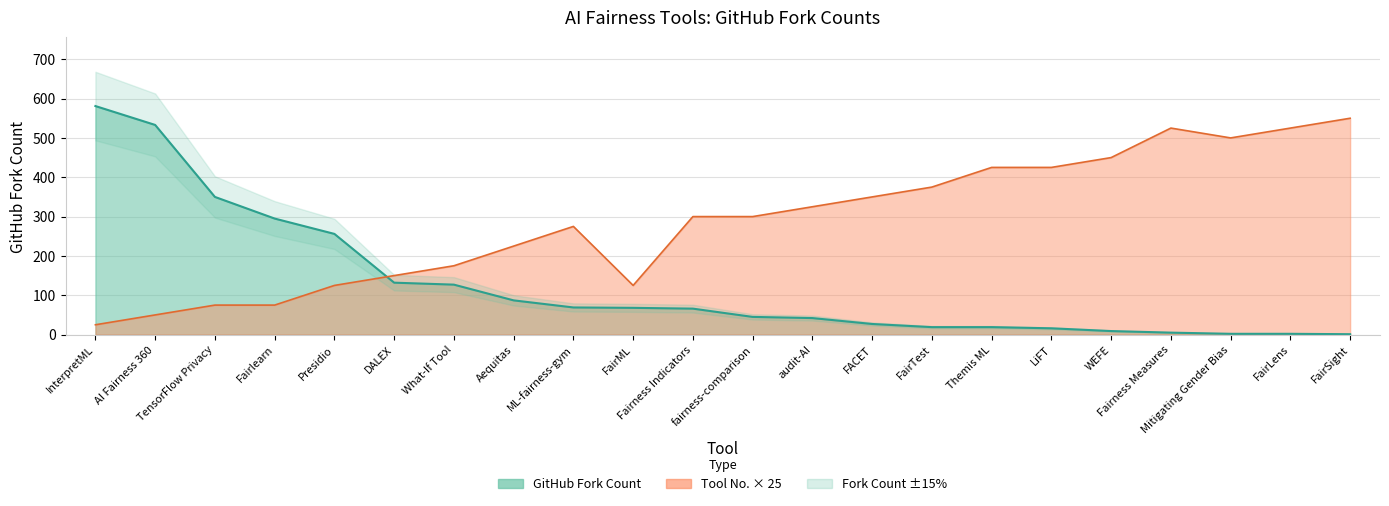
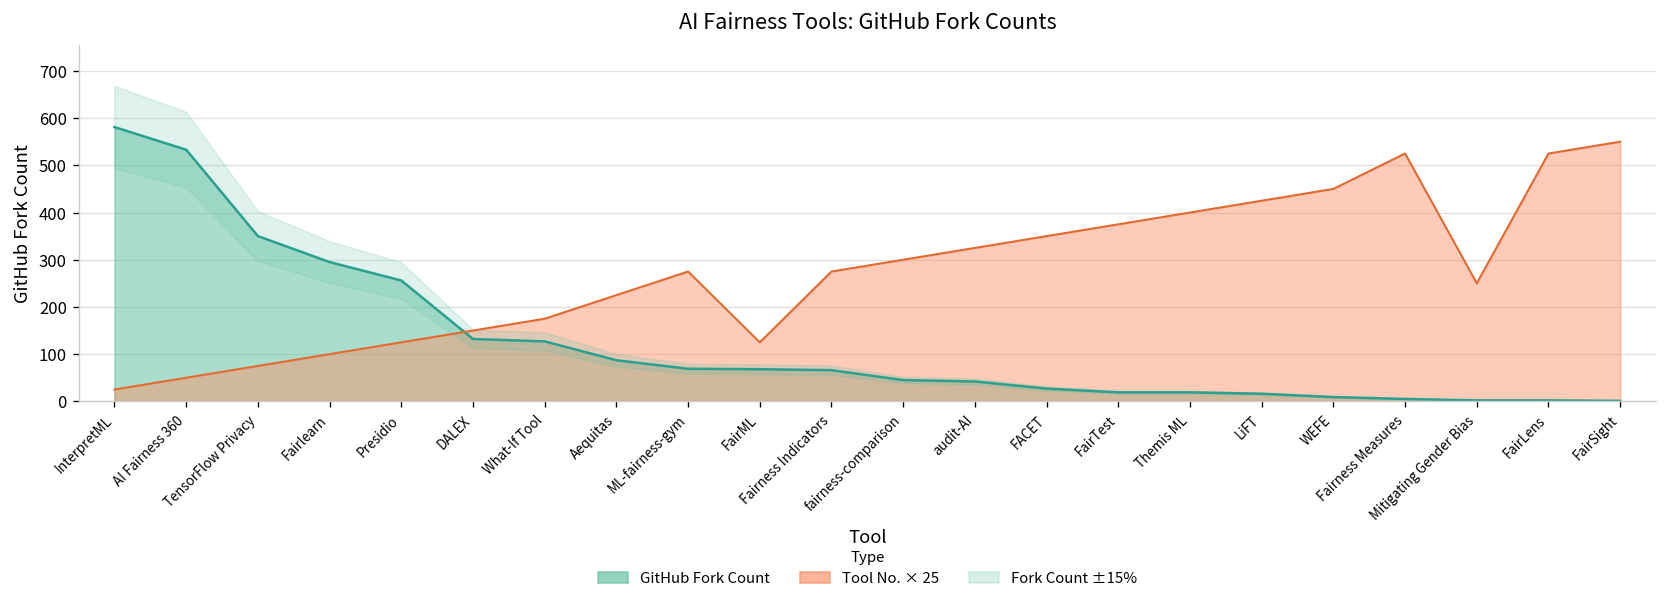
Tool No. × 25, Fairlearn: 80 -> 100
Tool No. × 25, Fairness Indicators: 300 -> 280
Tool No. × 25, Themis ML: 430 -> 400
Tool No. × 25, Mitigating Gender Bias: 500 -> 250
